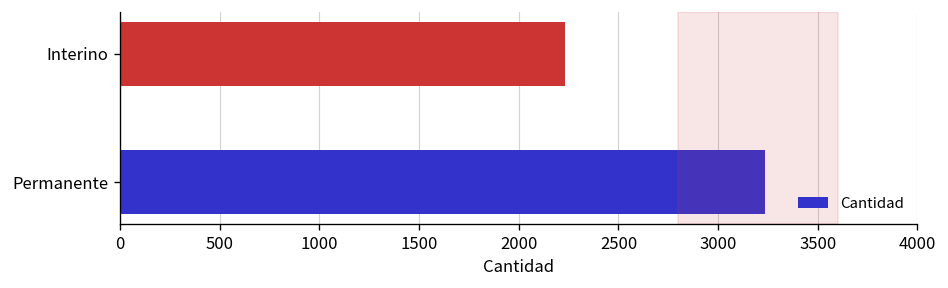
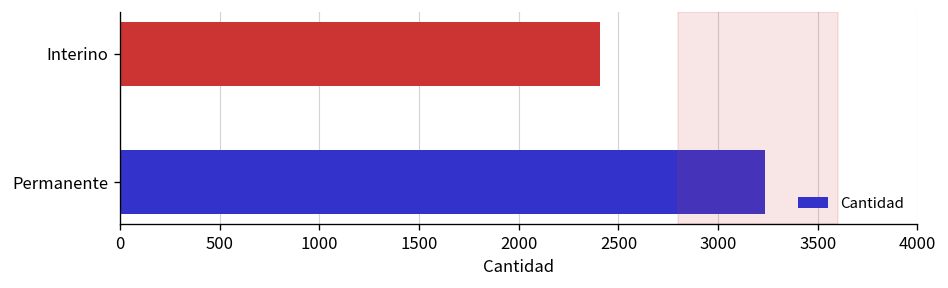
Interino: 2230 -> 2410
